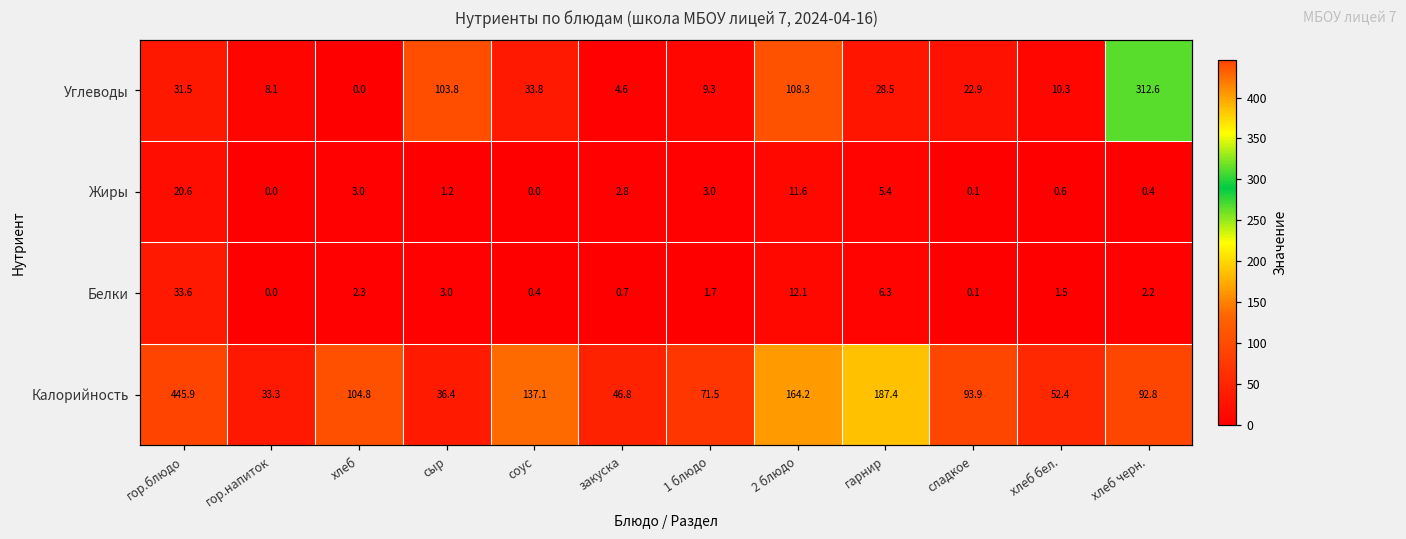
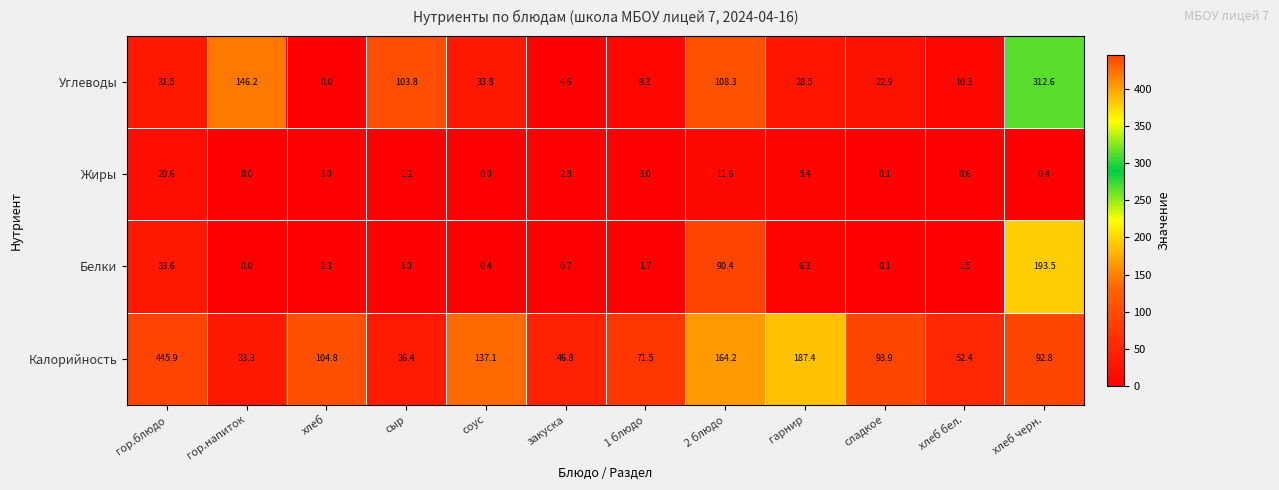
Углеводы, гор.напиток: 8.1 -> 146.2
Белки, 2 блюдо: 12.1 -> 90.4
Белки, хлеб черн.: 2.2 -> 193.5
